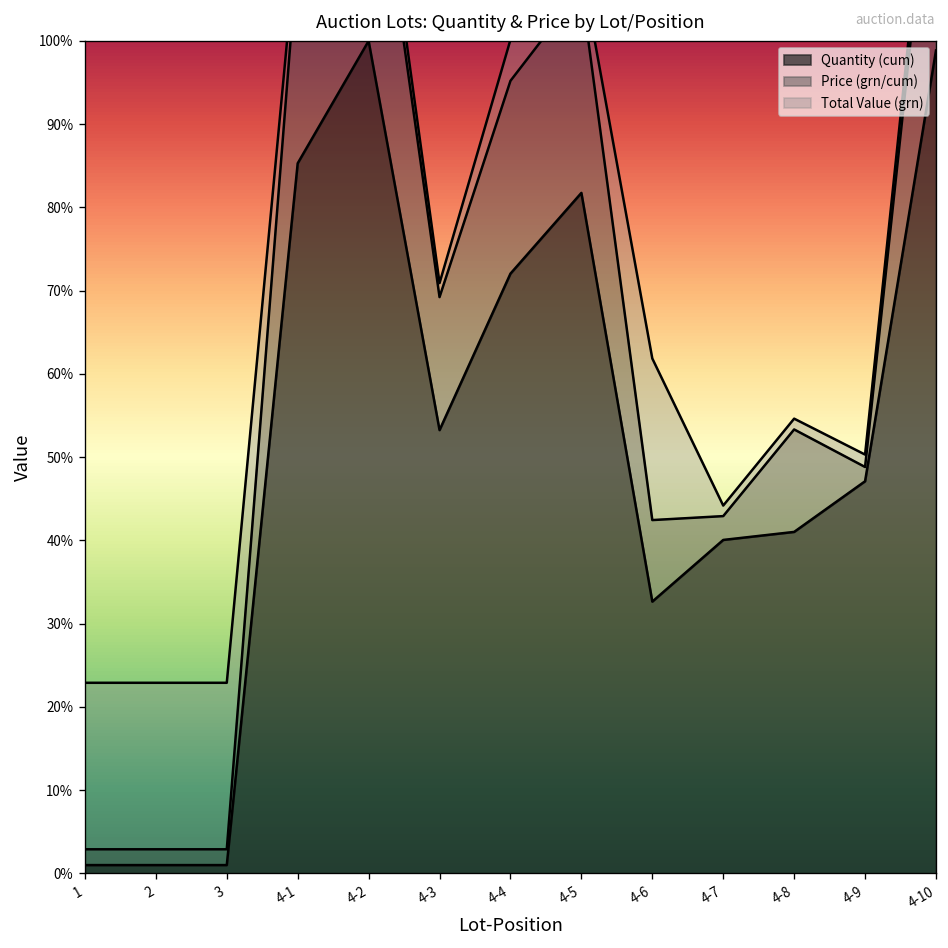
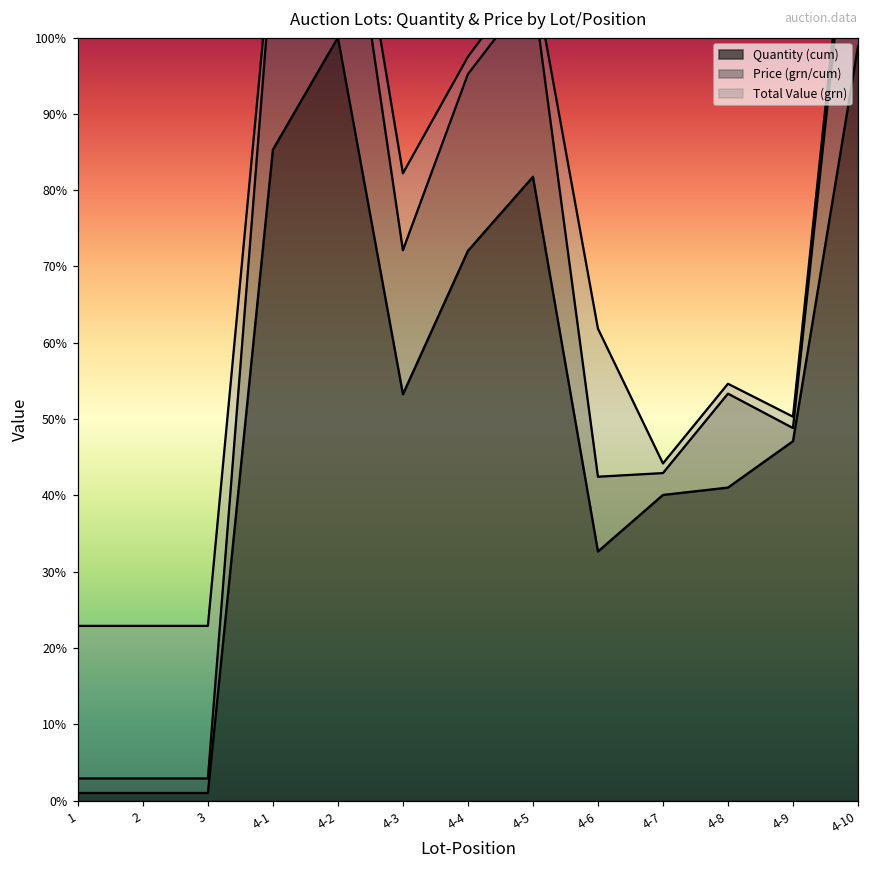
Price (grn/cum), 4-3: 16% -> 19%
Total Value (grn), 4-3: 2% -> 10%
Total Value (grn), 4-4: 5% -> 2%
